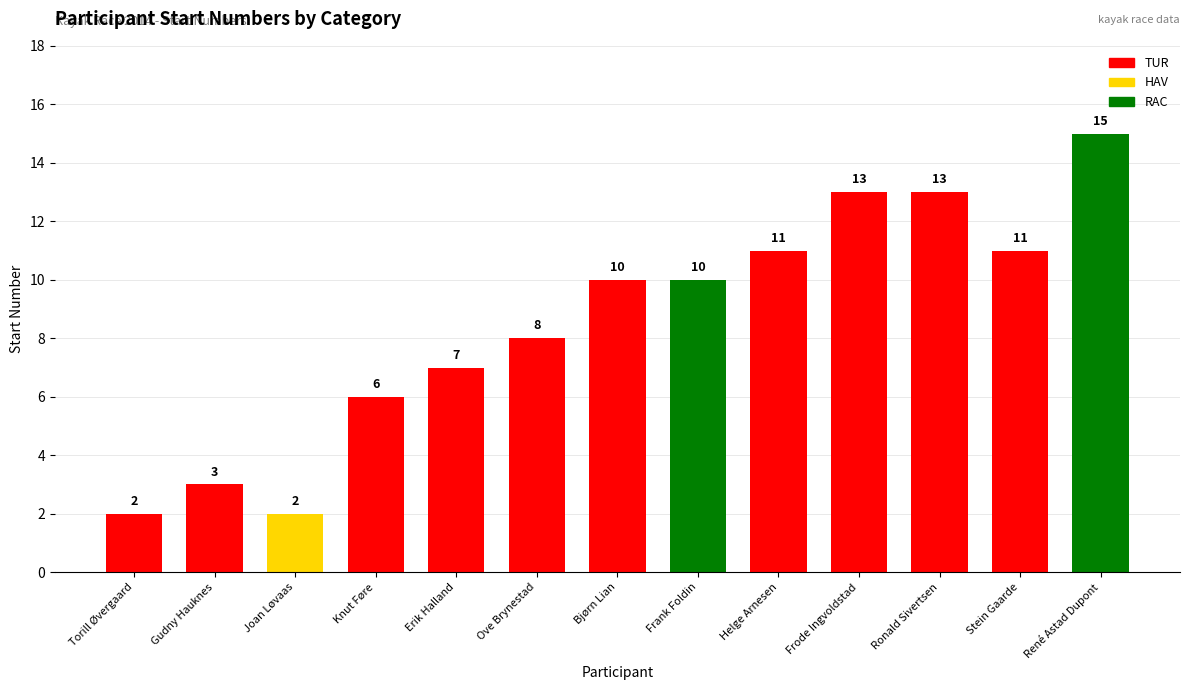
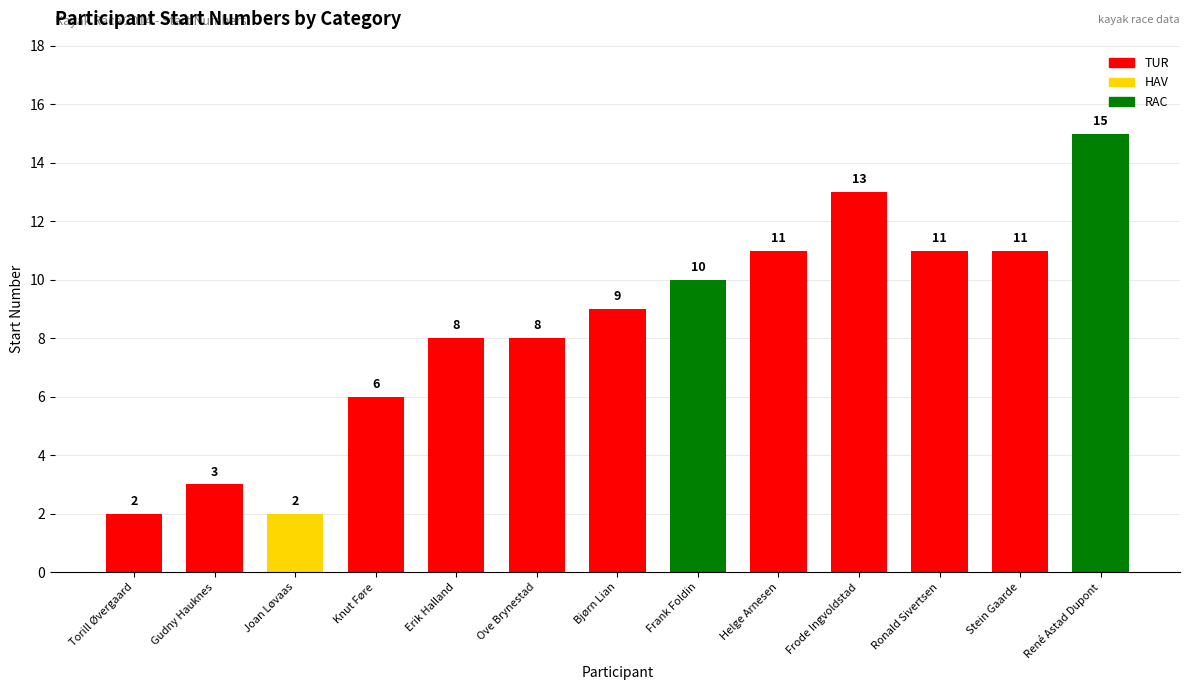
Erik Halland: 7 -> 8
Bjørn Lian: 10 -> 9
Ronald Sivertsen: 13 -> 11
